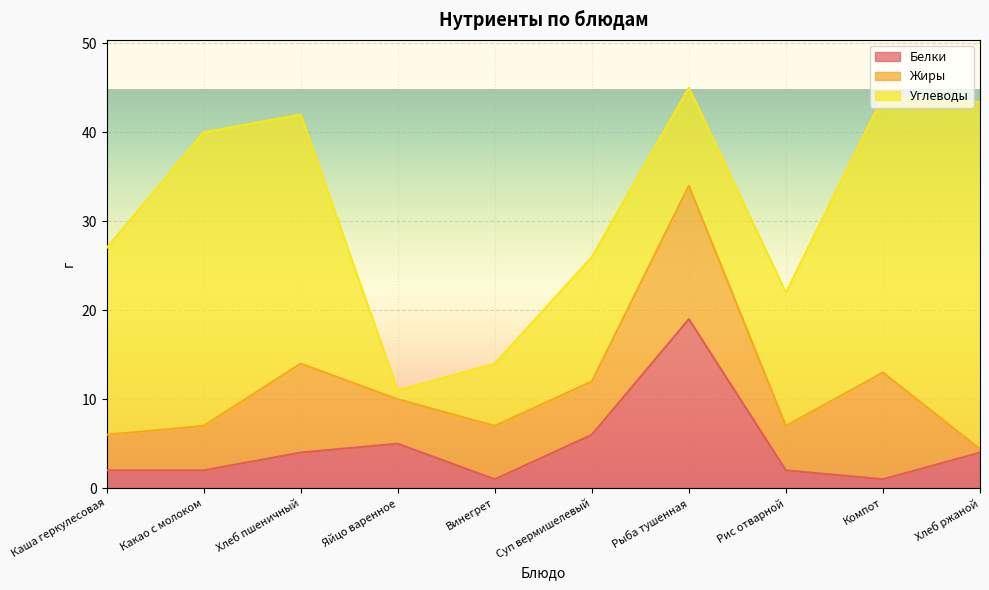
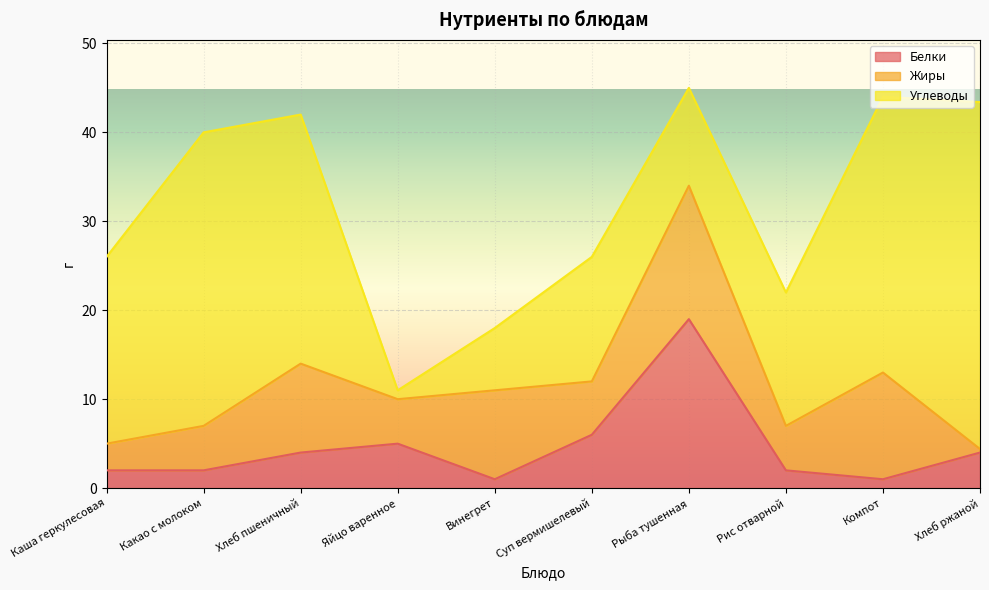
Жиры, Каша геркулесовая: 4 -> 3
Жиры, Винегрет: 6 -> 10
